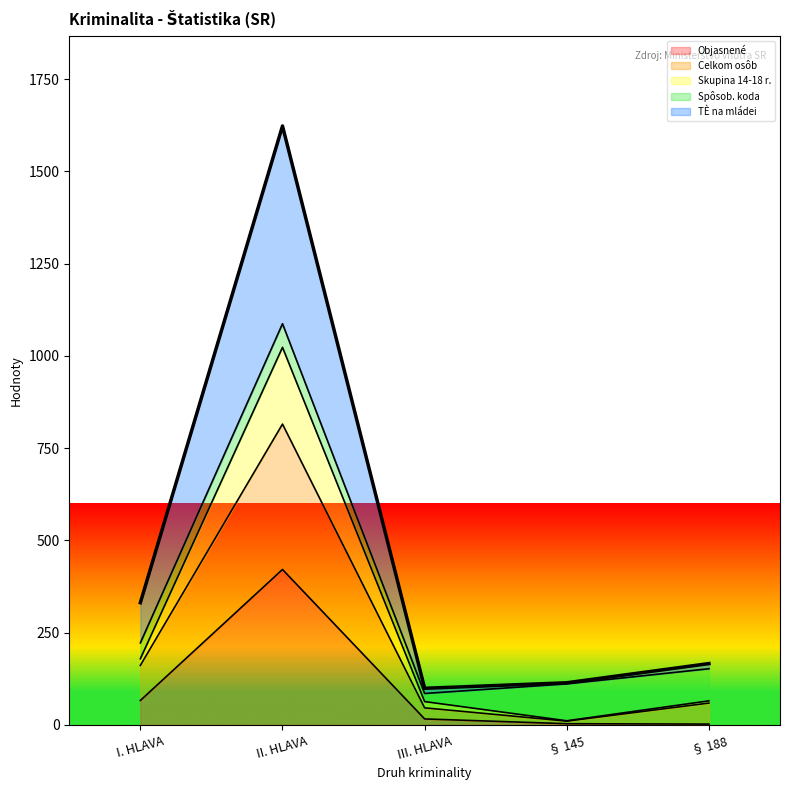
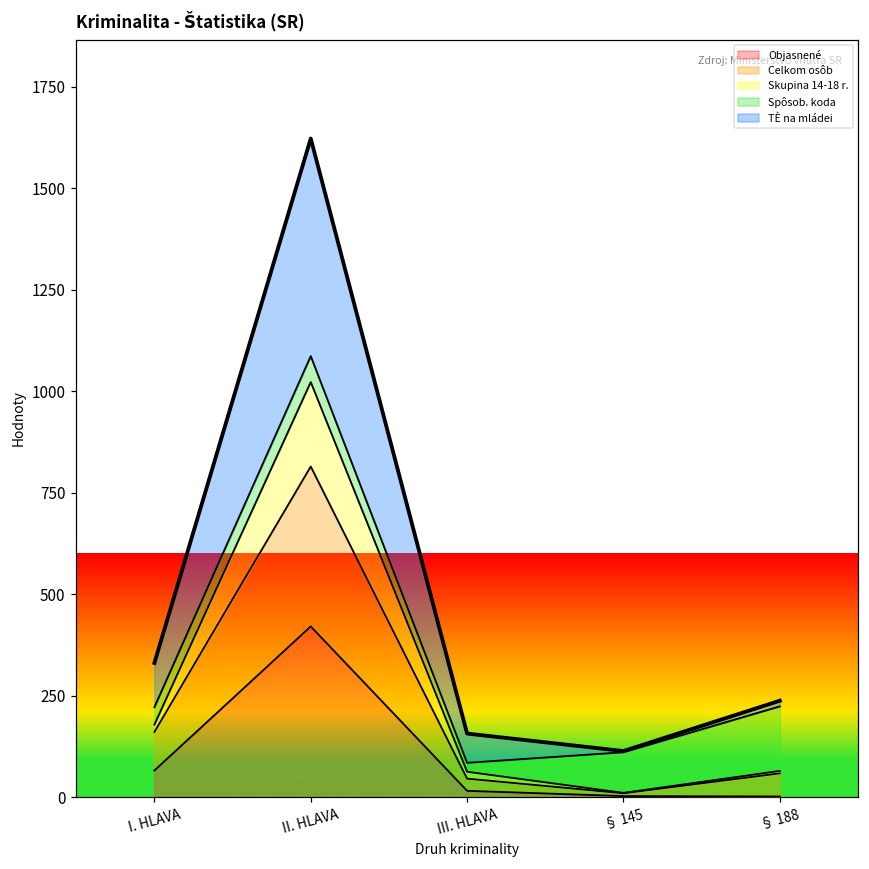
TÈ na mládei, III. HLAVA: 10 -> 70
Spôsob. koda, § 188: 90 -> 160
